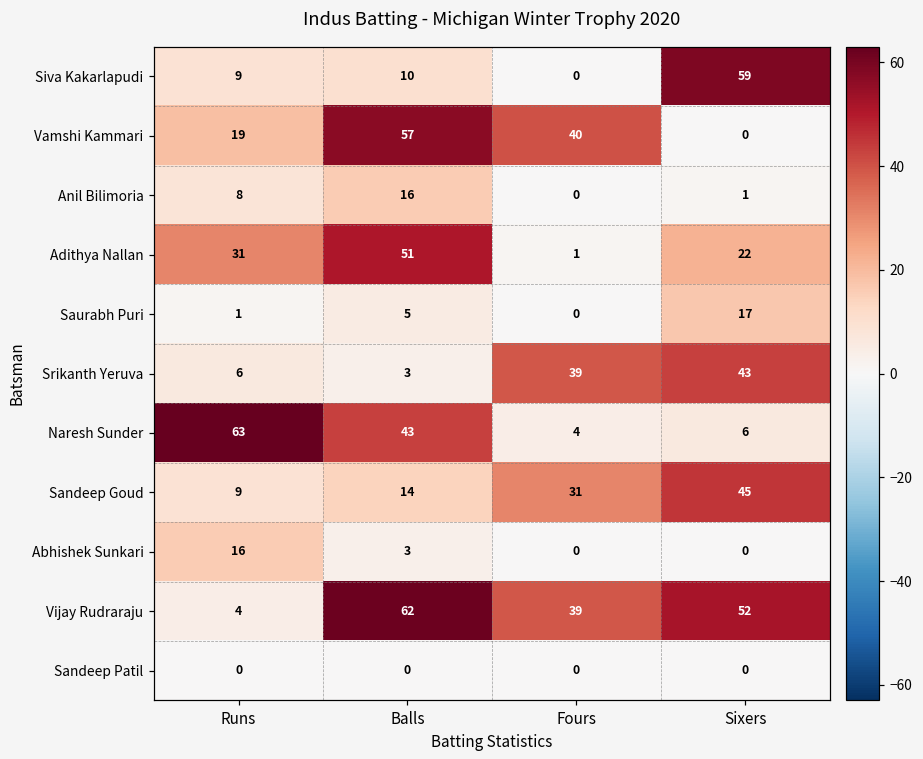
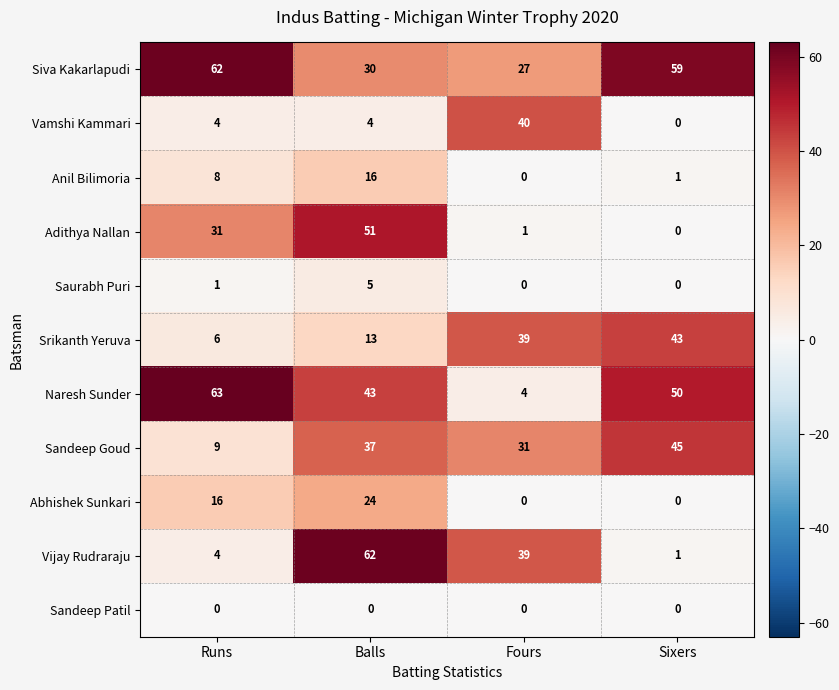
Siva Kakarlapudi, Runs: 9 -> 62
Siva Kakarlapudi, Balls: 10 -> 30
Siva Kakarlapudi, Fours: 0 -> 27
Vamshi Kammari, Runs: 19 -> 4
Vamshi Kammari, Balls: 57 -> 4
Adithya Nallan, Sixers: 22 -> 0
Saurabh Puri, Sixers: 17 -> 0
Srikanth Yeruva, Balls: 3 -> 13
Naresh Sunder, Sixers: 6 -> 50
Sandeep Goud, Balls: 14 -> 37
Abhishek Sunkari, Balls: 3 -> 24
Vijay Rudraraju, Sixers: 52 -> 1
